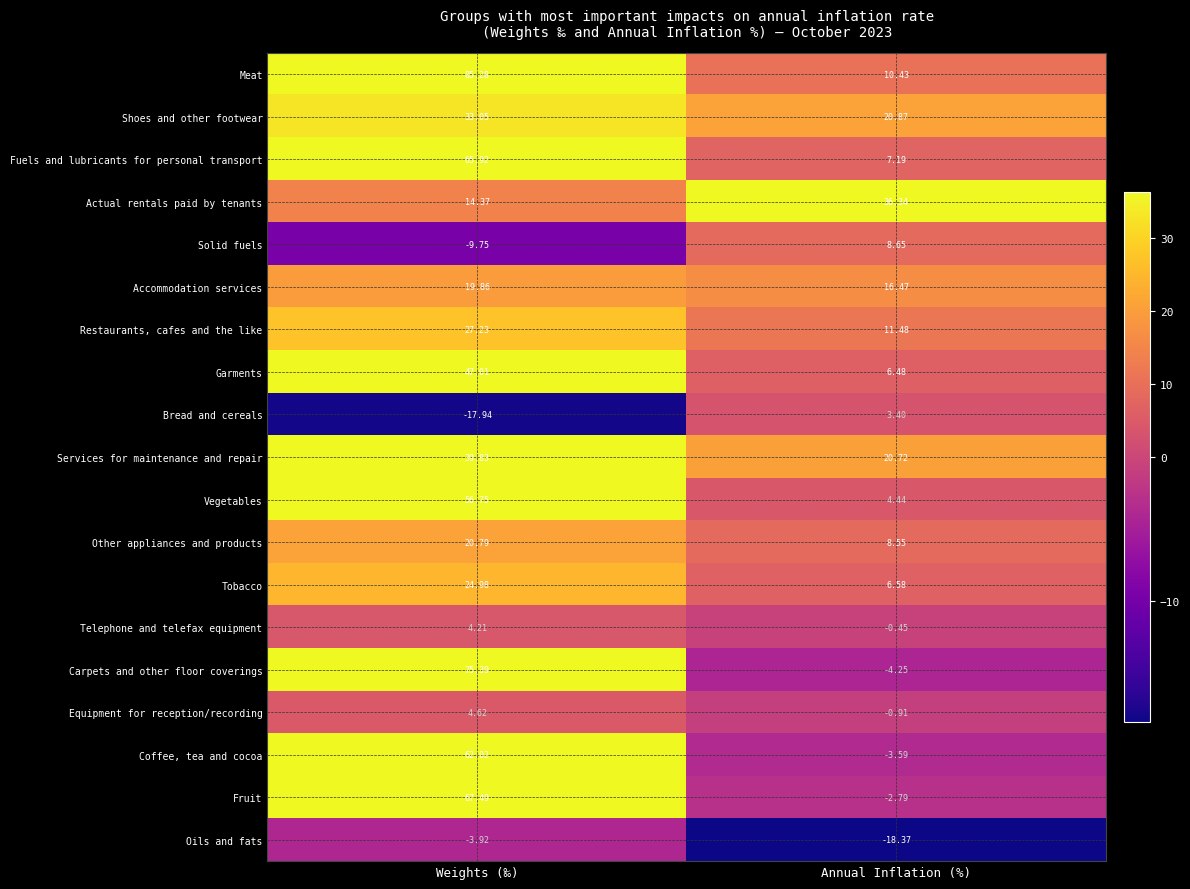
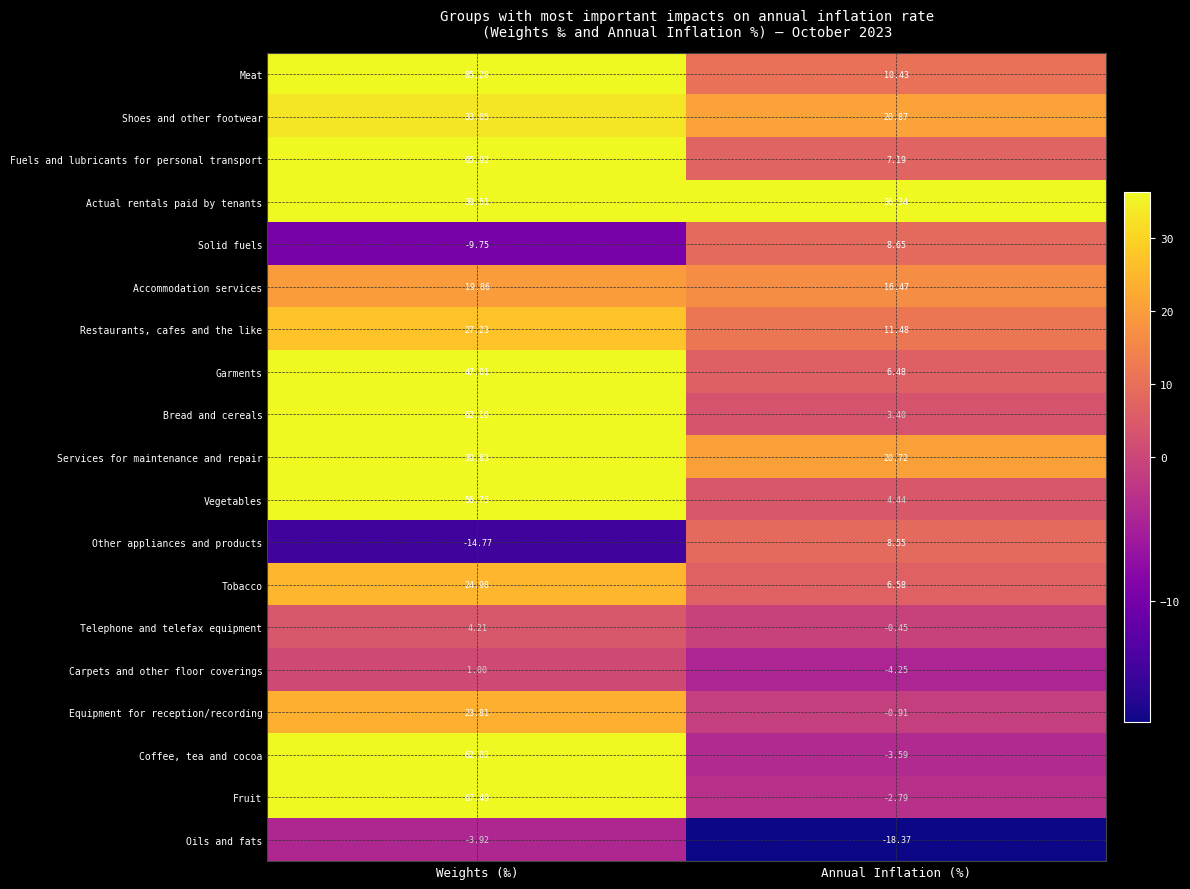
Actual rentals paid by tenants, Weights (‰): 14.37 -> 39.51
Bread and cereals, Weights (‰): -17.94 -> 62.16
Other appliances and products, Weights (‰): 20.79 -> -14.77
Carpets and other floor coverings, Weights (‰): 75.39 -> 1.00
Equipment for reception/recording, Weights (‰): 4.62 -> 23.81
